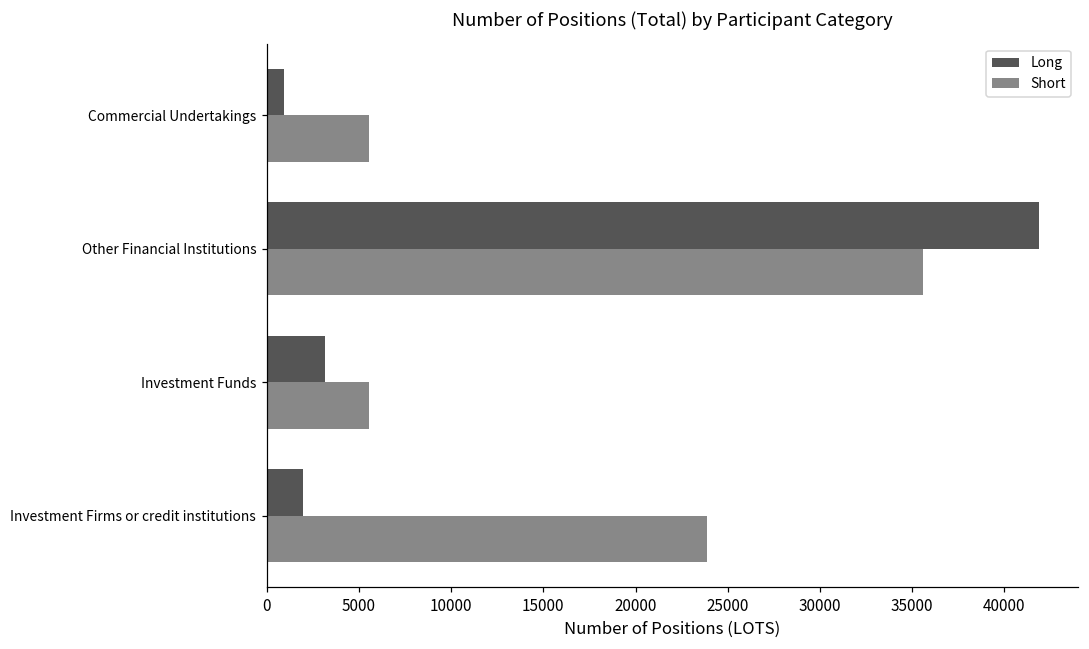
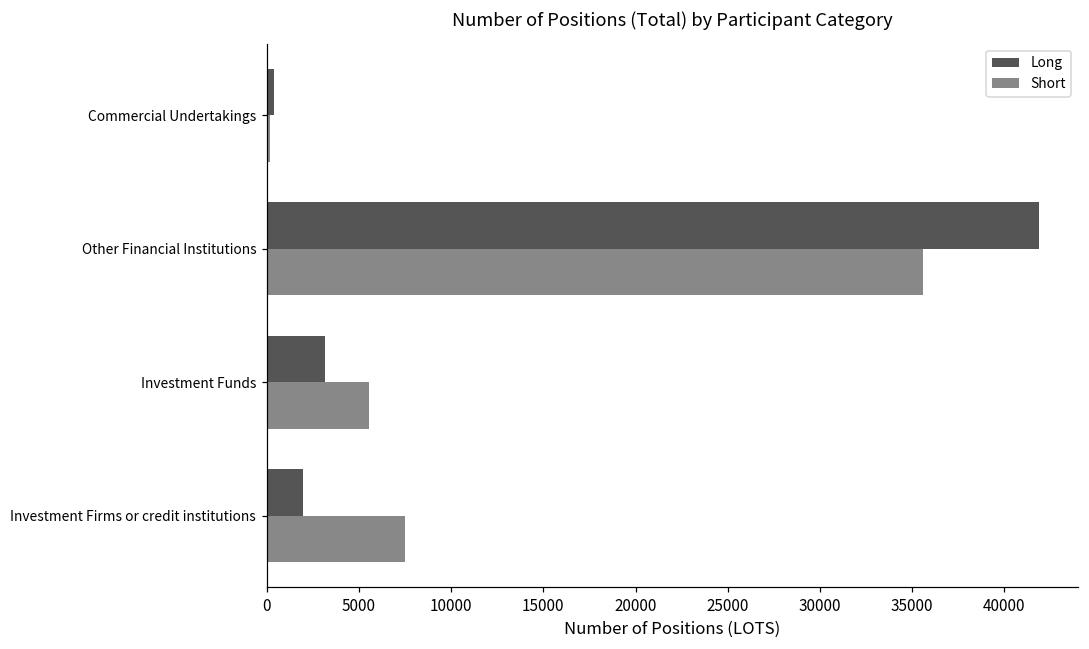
Long, Commercial Undertakings: 900 -> 400
Short, Commercial Undertakings: 5600 -> 200
Short, Investment Firms or credit institutions: 23900 -> 7500
